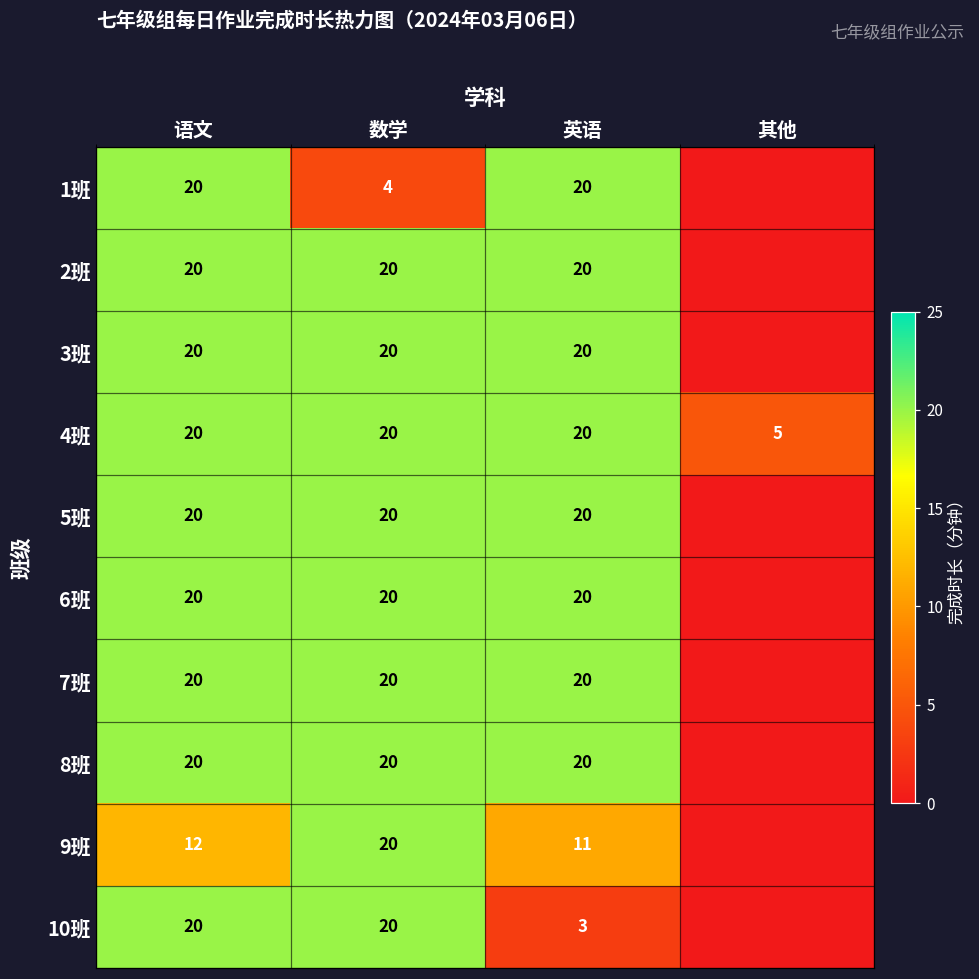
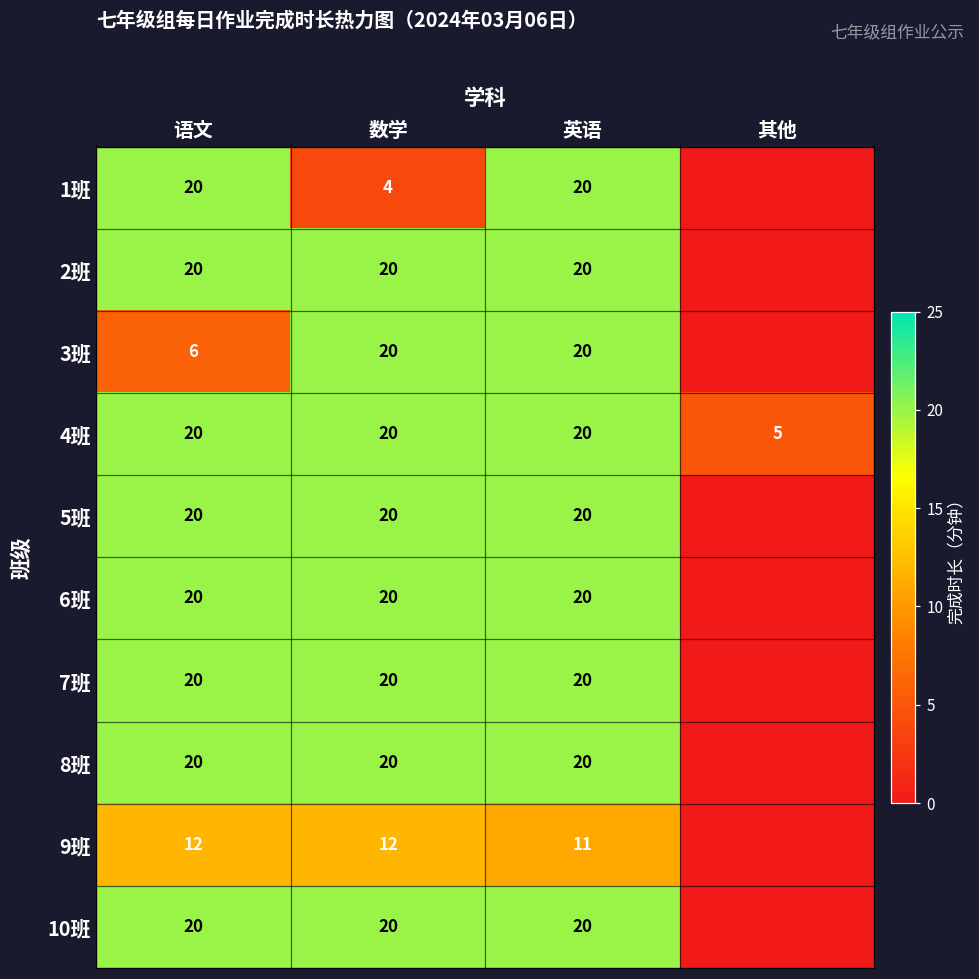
3班, 语文: 20 -> 6
9班, 数学: 20 -> 12
10班, 英语: 3 -> 20
